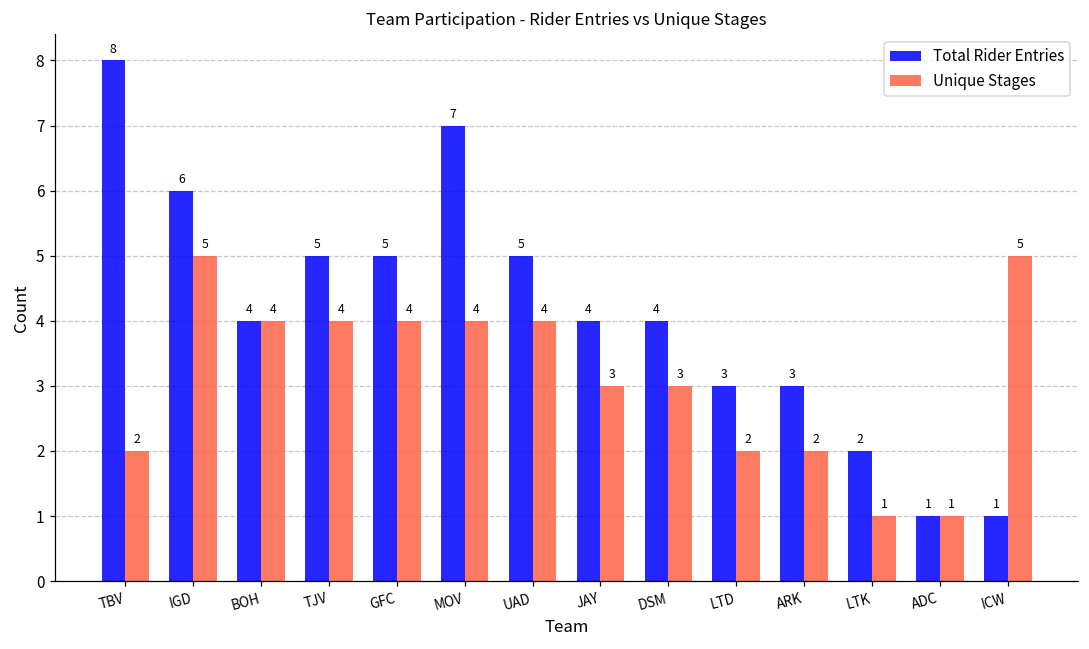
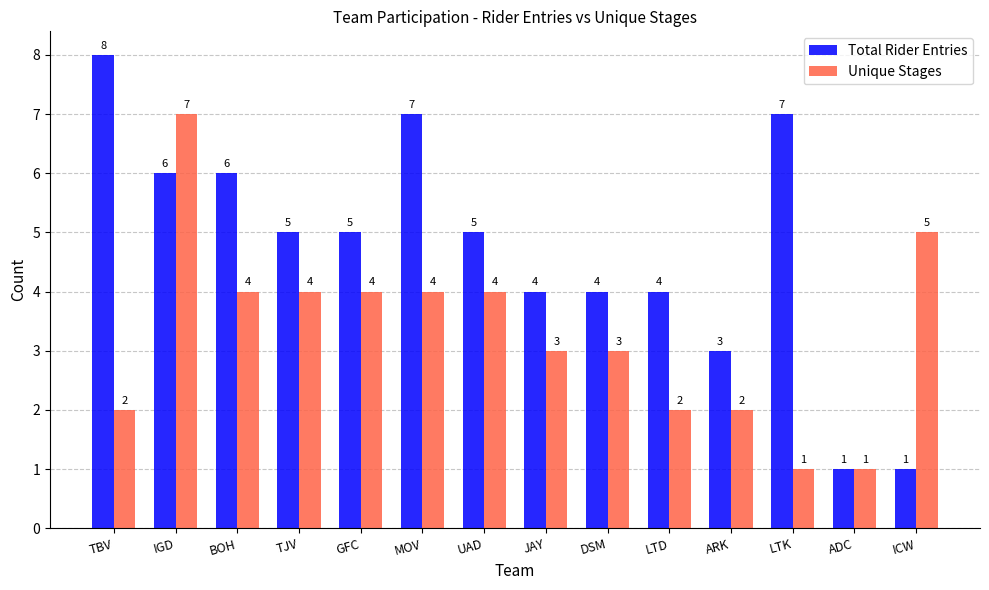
Unique Stages, IGD: 5 -> 7
Total Rider Entries, BOH: 4 -> 6
Total Rider Entries, LTD: 3 -> 4
Total Rider Entries, LTK: 2 -> 7
